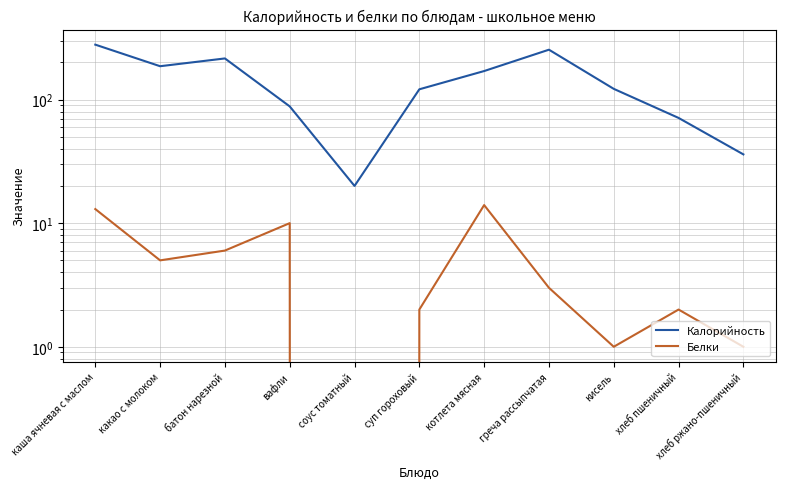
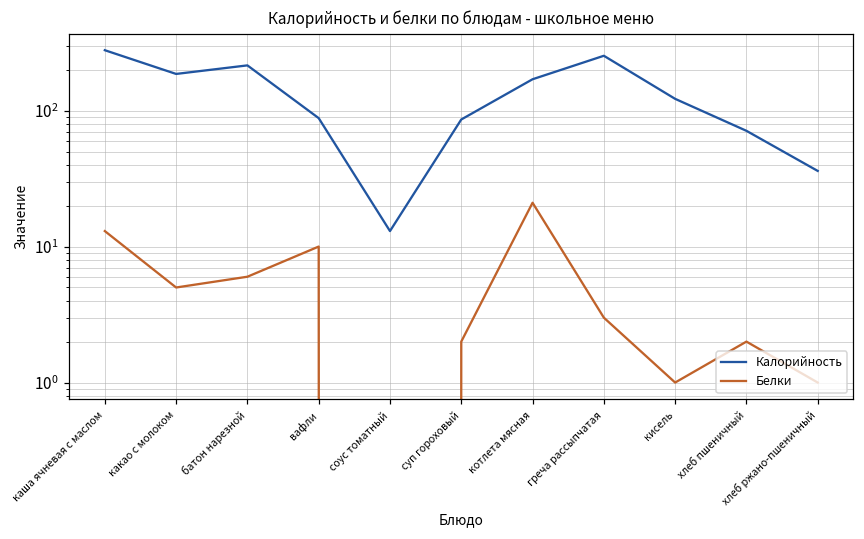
Калорийность, соус томатный: 20 -> 13
Калорийность, суп гороховый: 120 -> 90
Белки, котлета мясная: 14 -> 21
